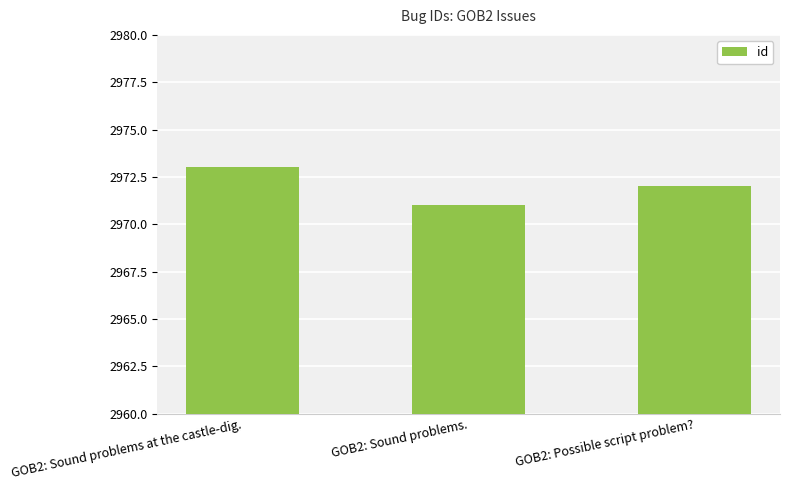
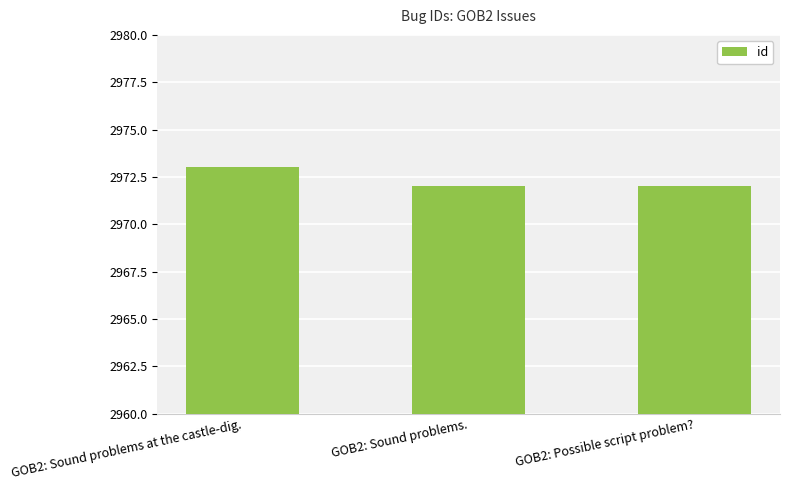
GOB2: Sound problems.: 2971 -> 2972
